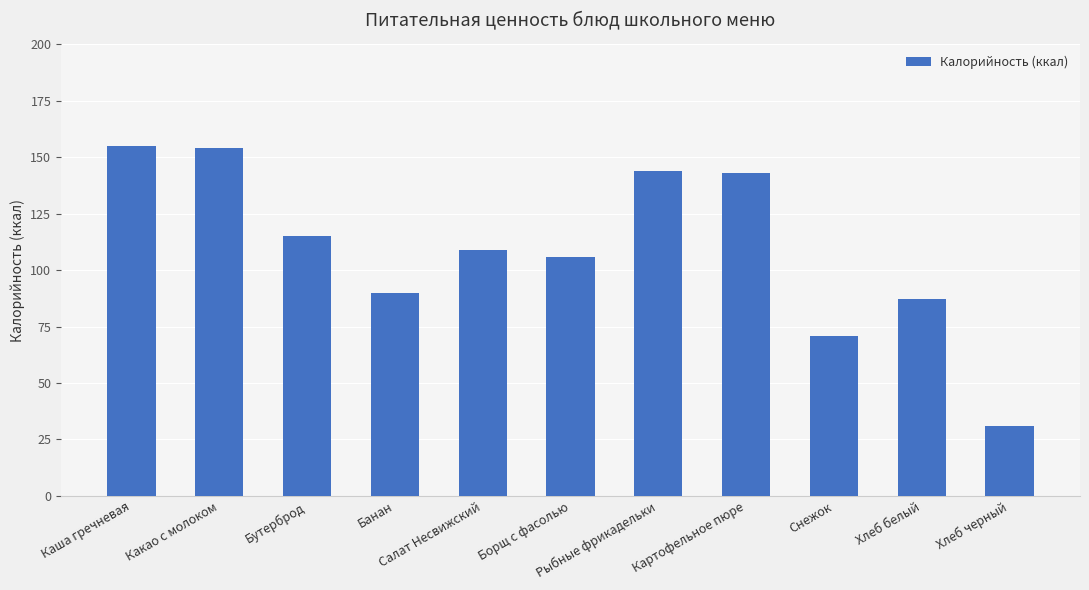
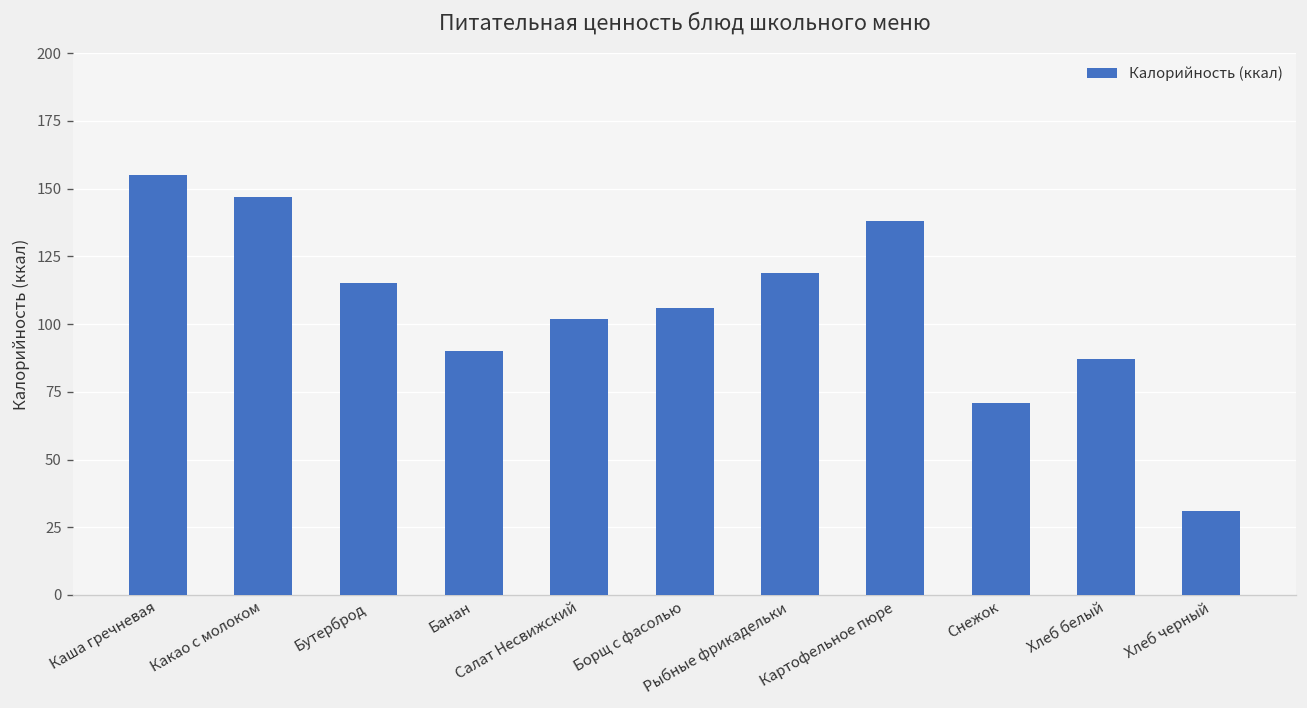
Какао с молоком: 154 -> 147
Салат Несвижский: 109 -> 102
Рыбные фрикадельки: 144 -> 119
Картофельное пюре: 143 -> 138
